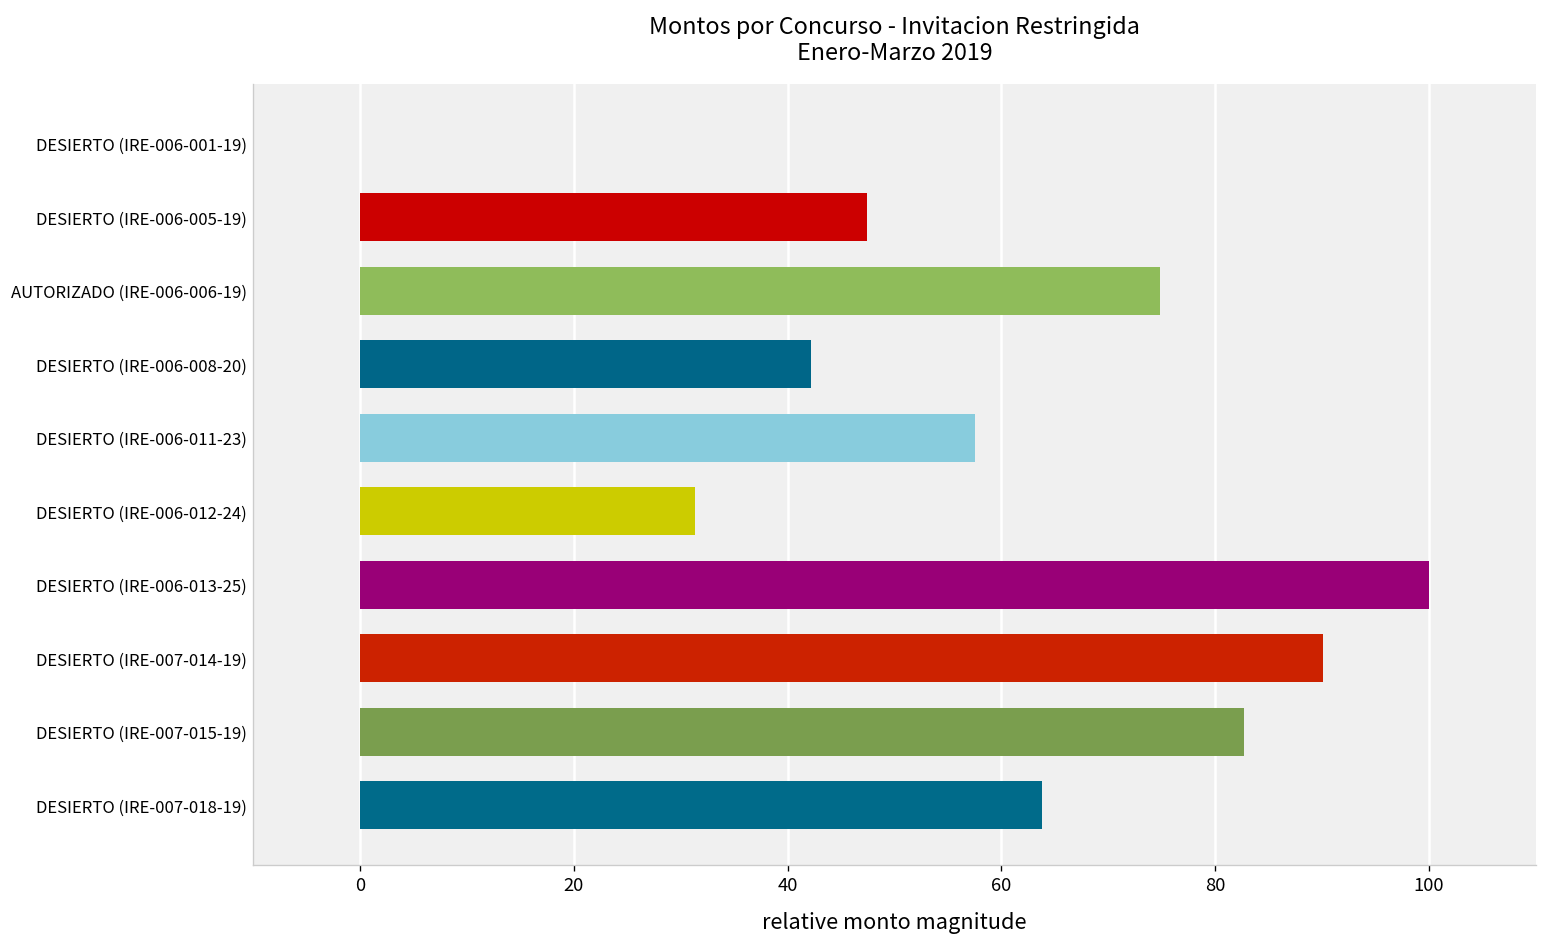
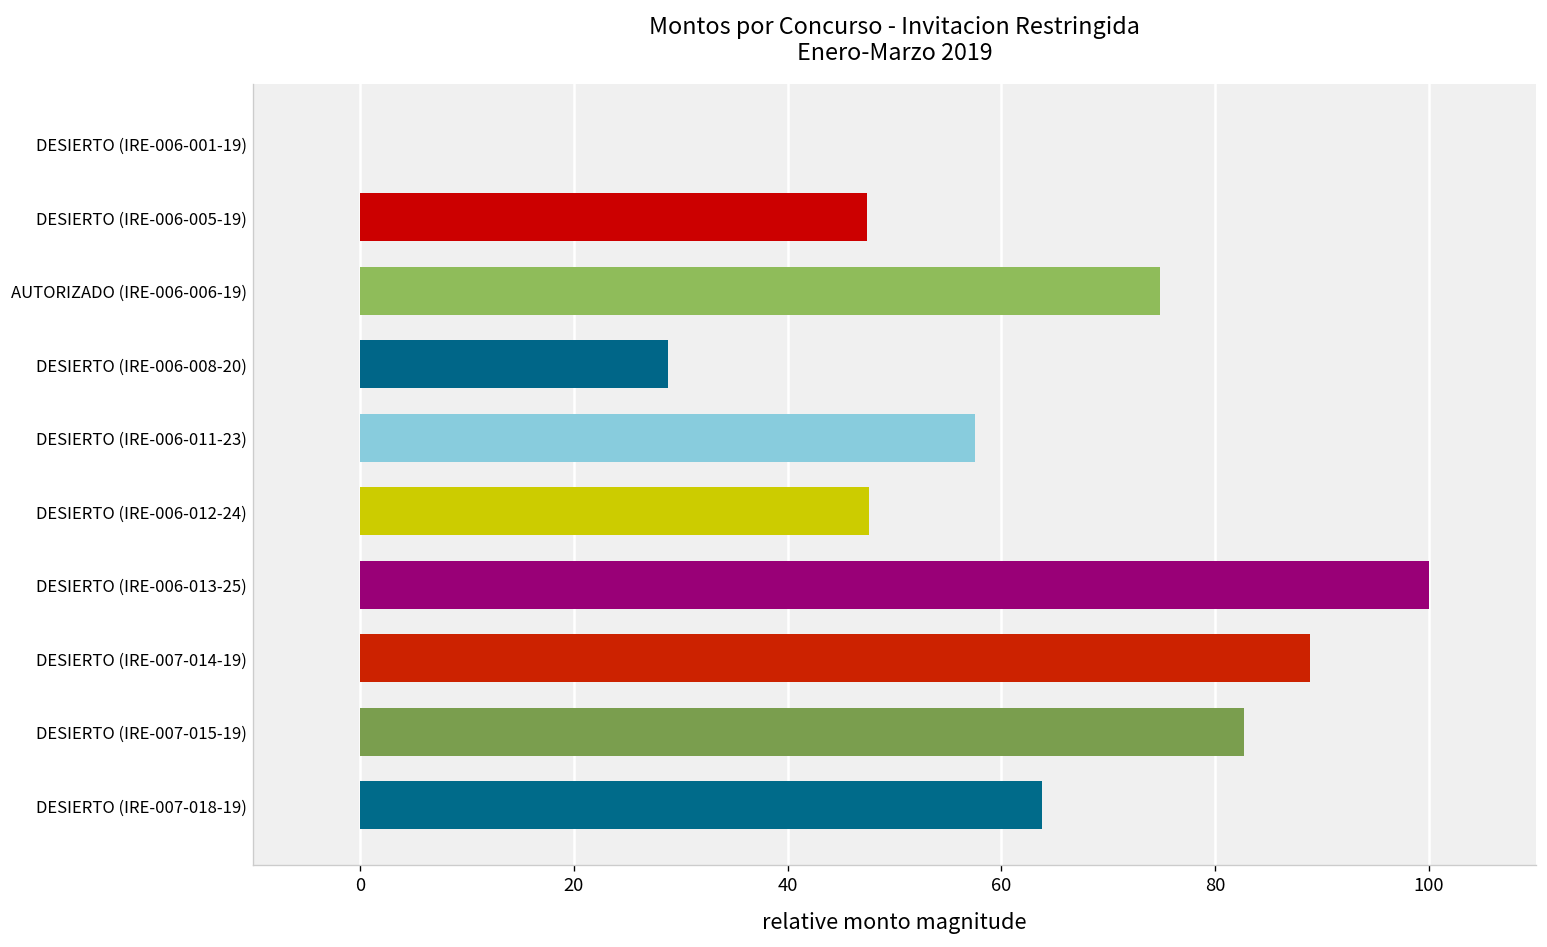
DESIERTO (IRE-006-008-20): 42 -> 29
DESIERTO (IRE-006-012-24): 31 -> 48
DESIERTO (IRE-007-014-19): 90 -> 89
